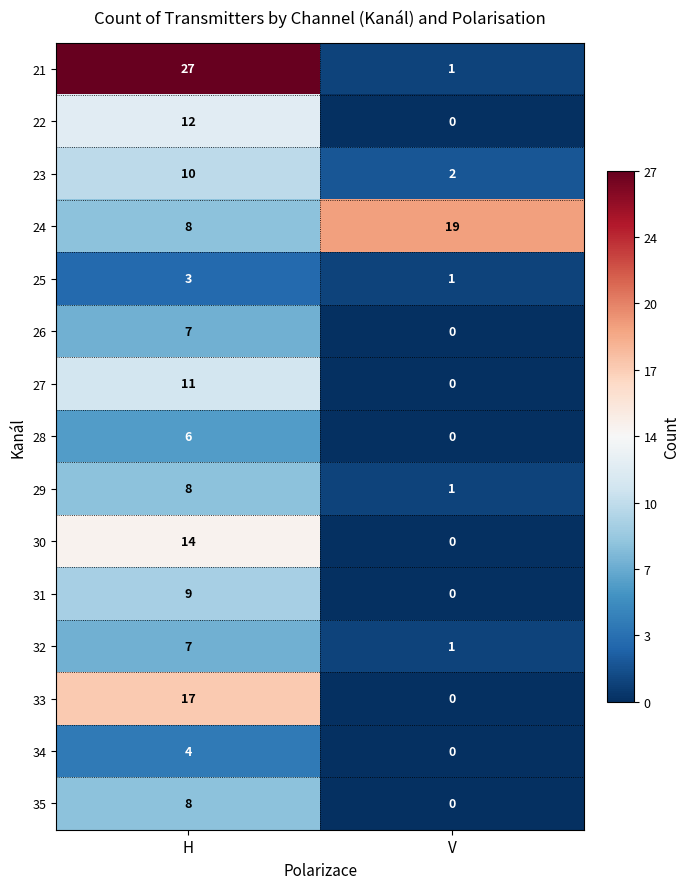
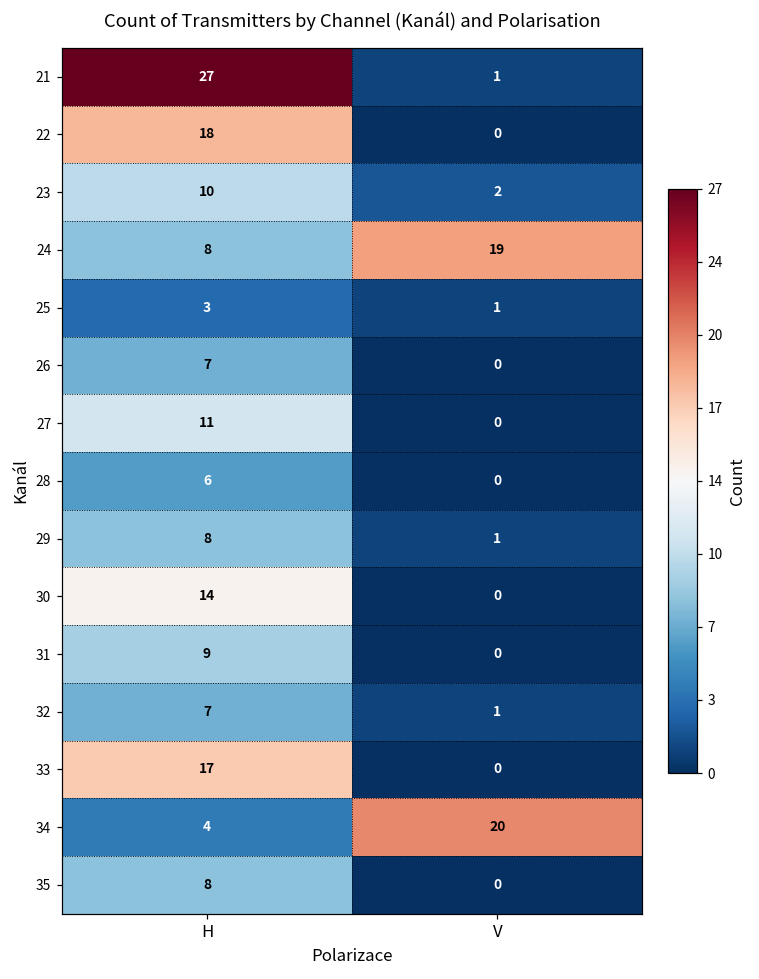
22, H: 12 -> 18
34, V: 0 -> 20
